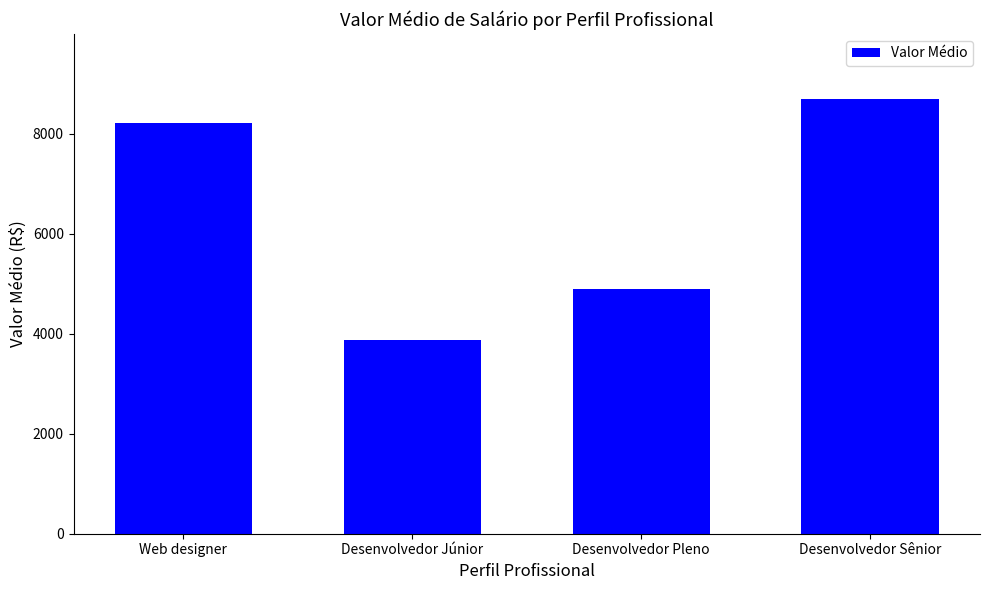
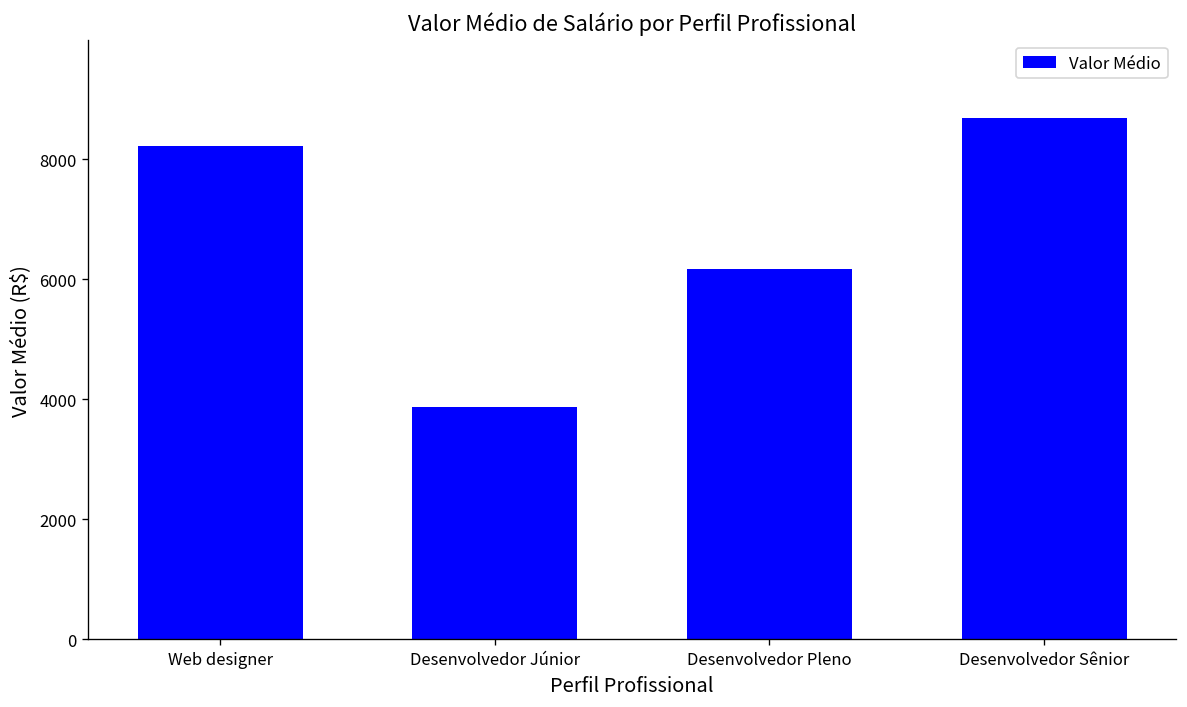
Desenvolvedor Pleno: 4900 -> 6200
